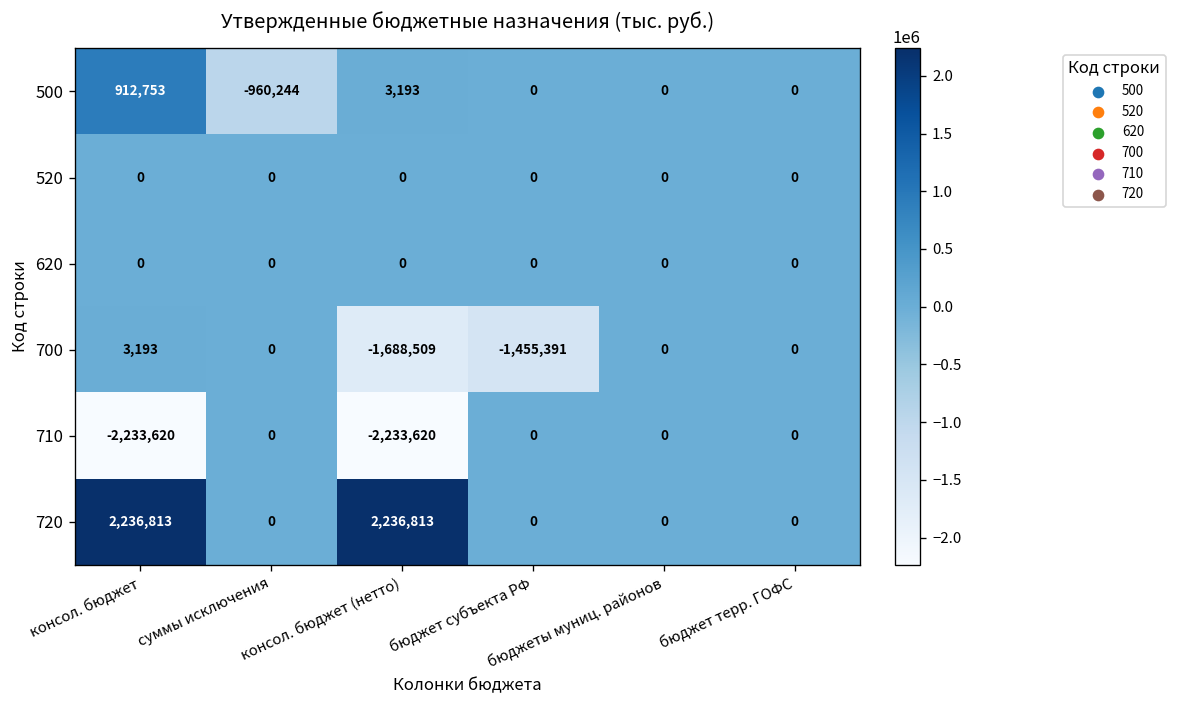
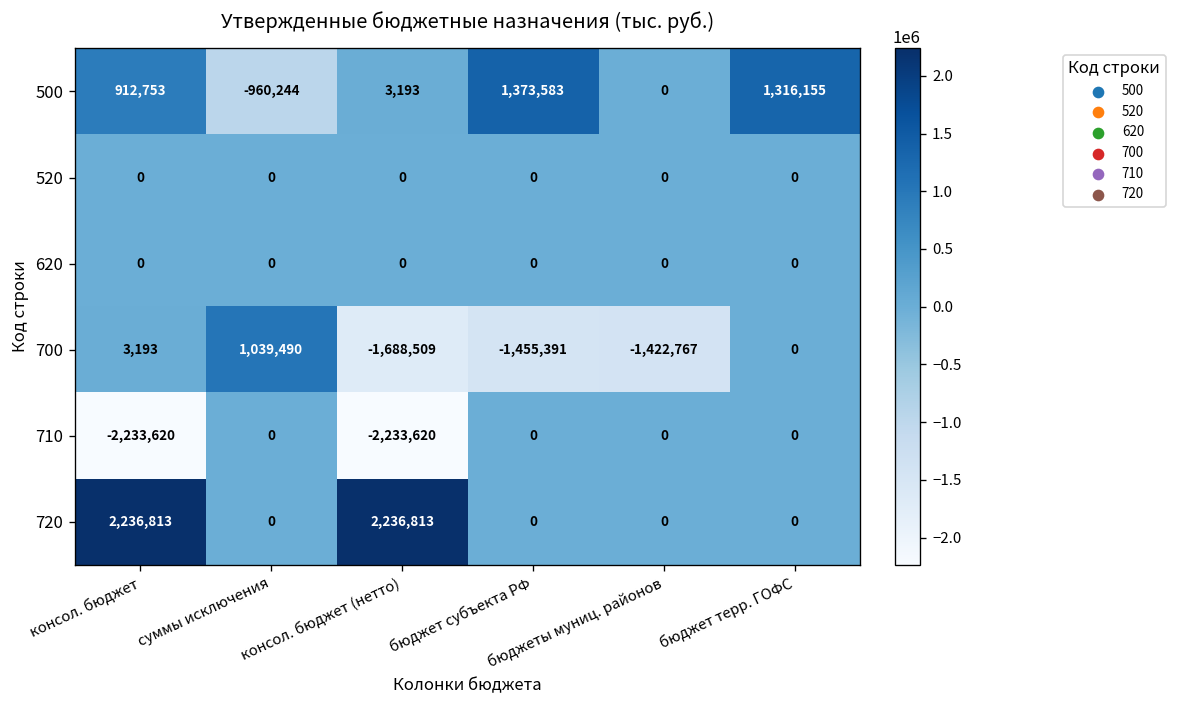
500, бюджет субъекта РФ: 0 -> 1,373,583
500, бюджет терр. ГОФС: 0 -> 1,316,155
700, суммы исключения: 0 -> 1,039,490
700, бюджеты муниц. районов: 0 -> -1,422,767
